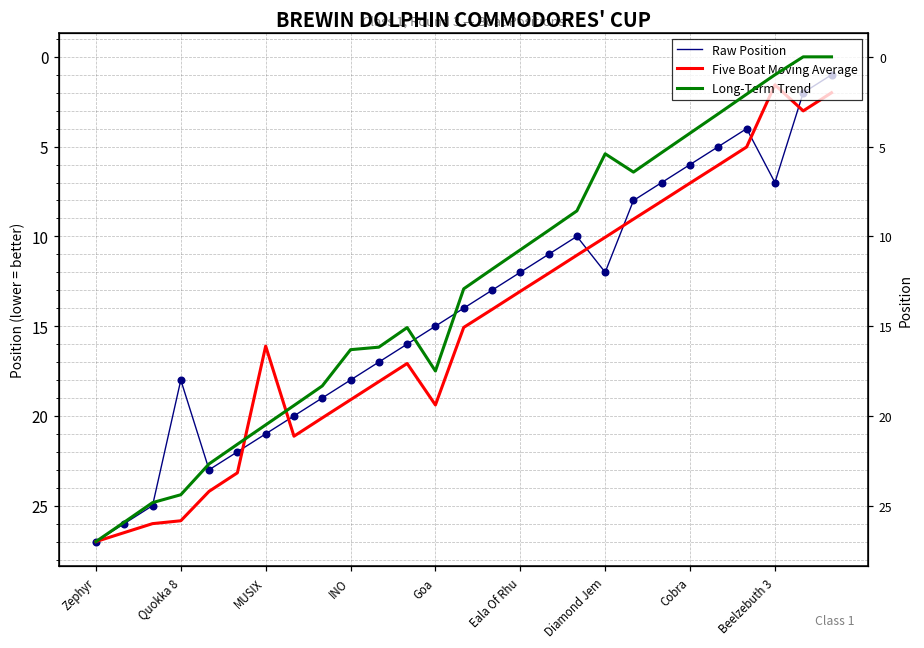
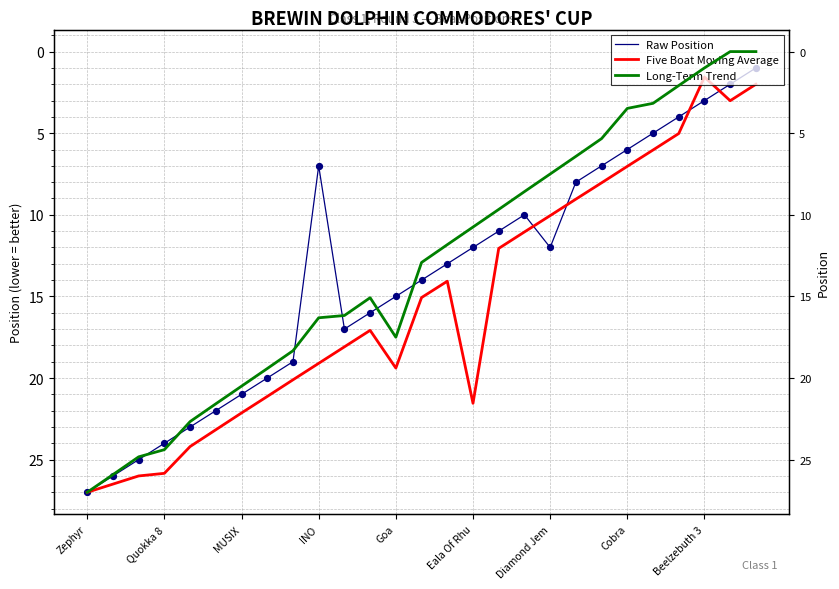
Raw Position, Quokka 8: 18 -> 24
Five Boat Moving Average, MUSIX: 16.1 -> 22.1
Raw Position, INO: 18 -> 7
Five Boat Moving Average, Eala Of Rhu: 13.1 -> 21.6
Long-Term Trend, Diamond Jem: 5.4 -> 7.5
Long-Term Trend, Cobra: 4.3 -> 3.5
Raw Position, Beelzebuth 3: 7 -> 3
